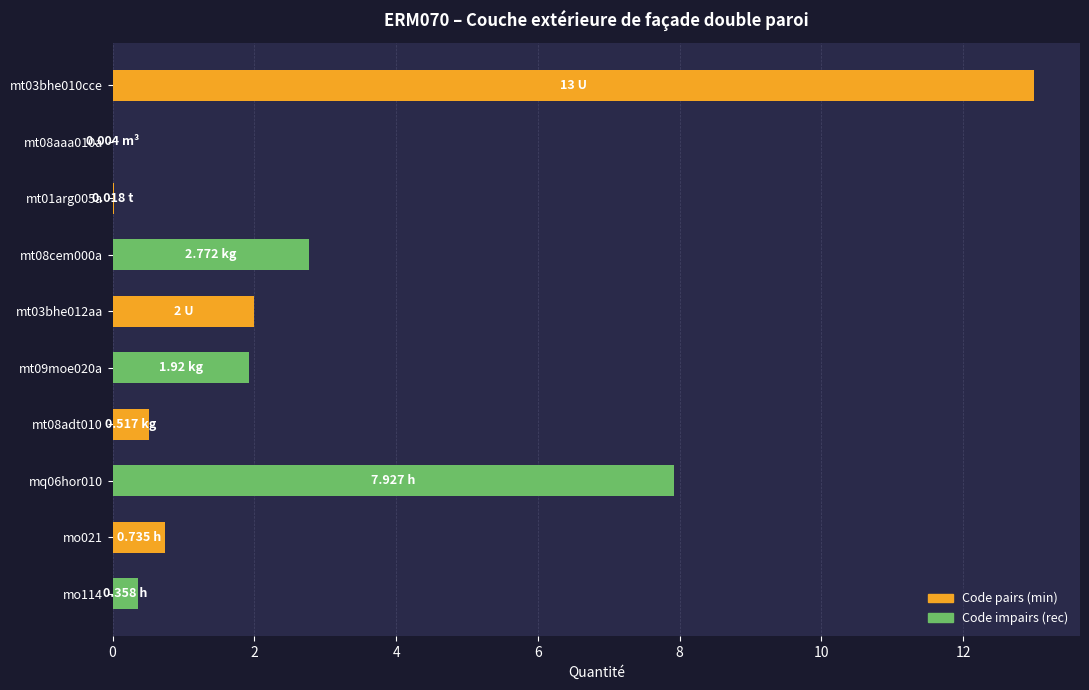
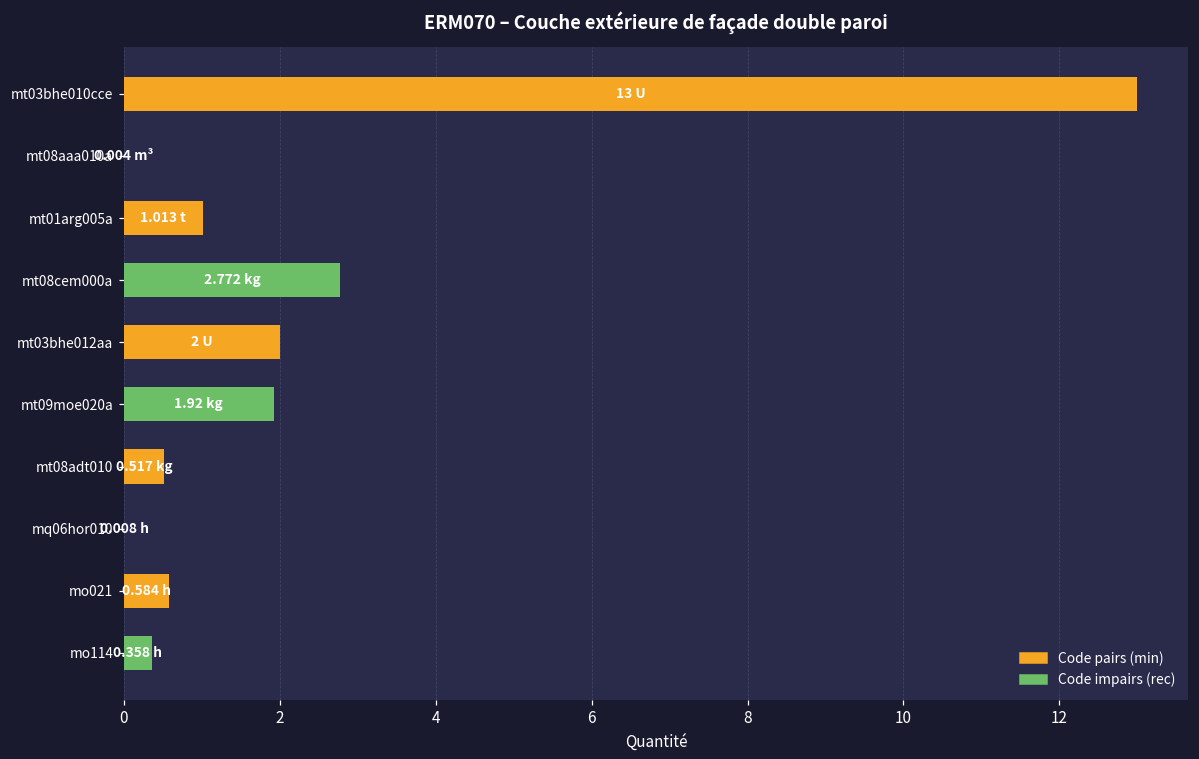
mt01arg005a: 0.018 -> 1.013
mq06hor010: 7.927 -> 0.008
mo021: 0.735 -> 0.584
